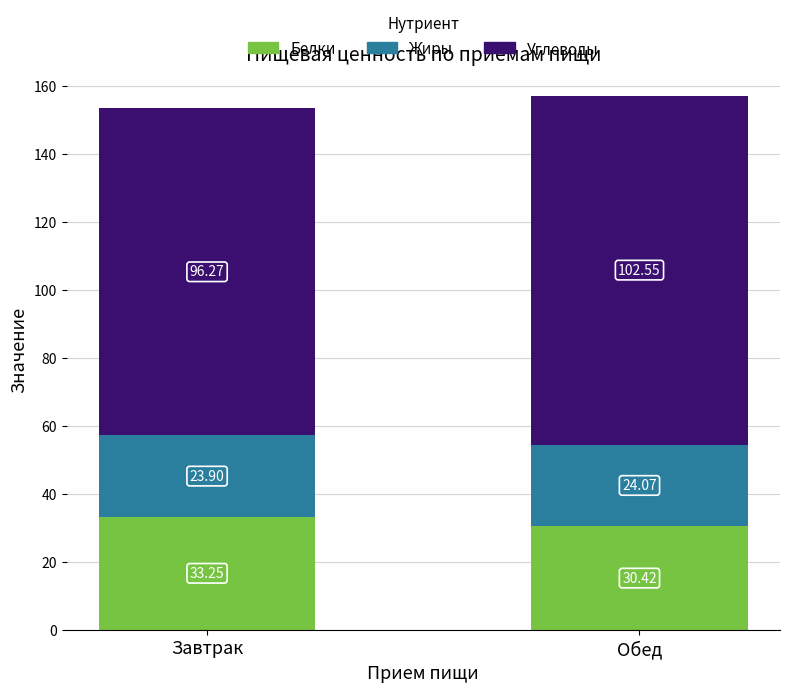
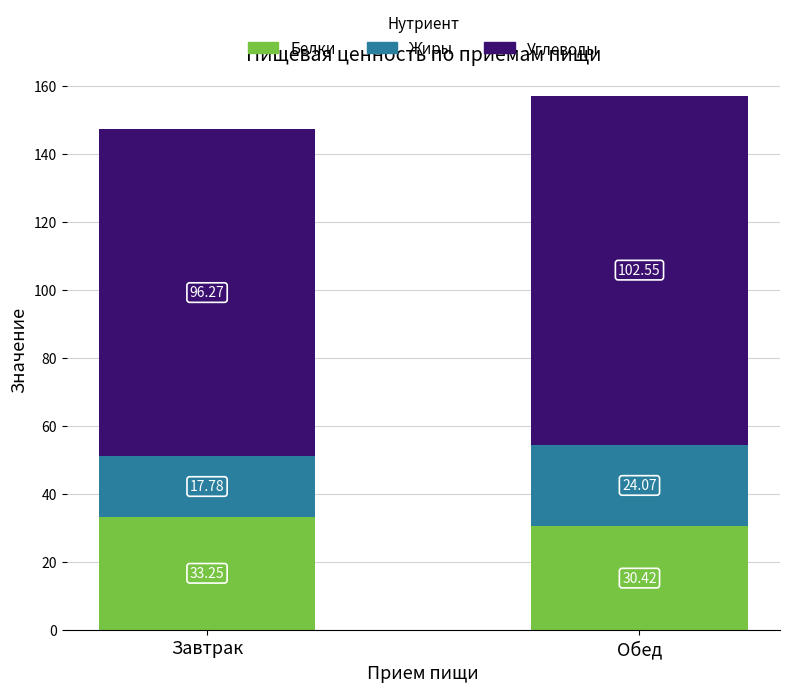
Жиры, Завтрак: 23.90 -> 17.78
